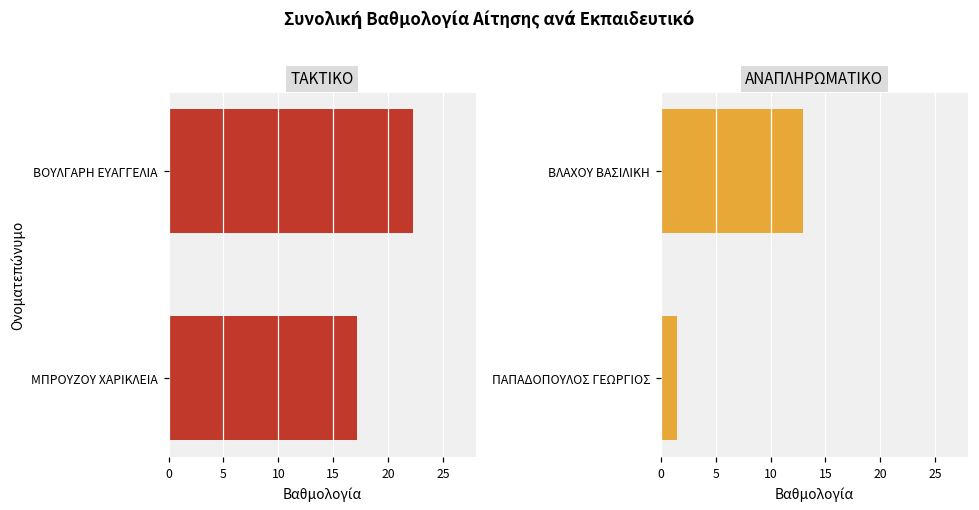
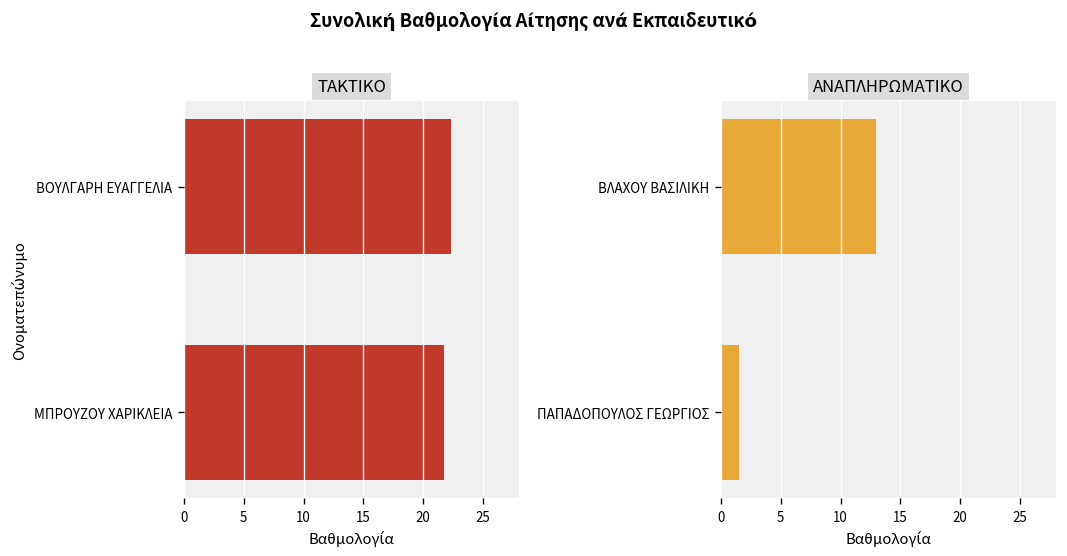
ΤΑΚΤΙΚΟ, ΜΠΡΟΥΖΟΥ ΧΑΡΙΚΛΕΙΑ: 17 -> 22
